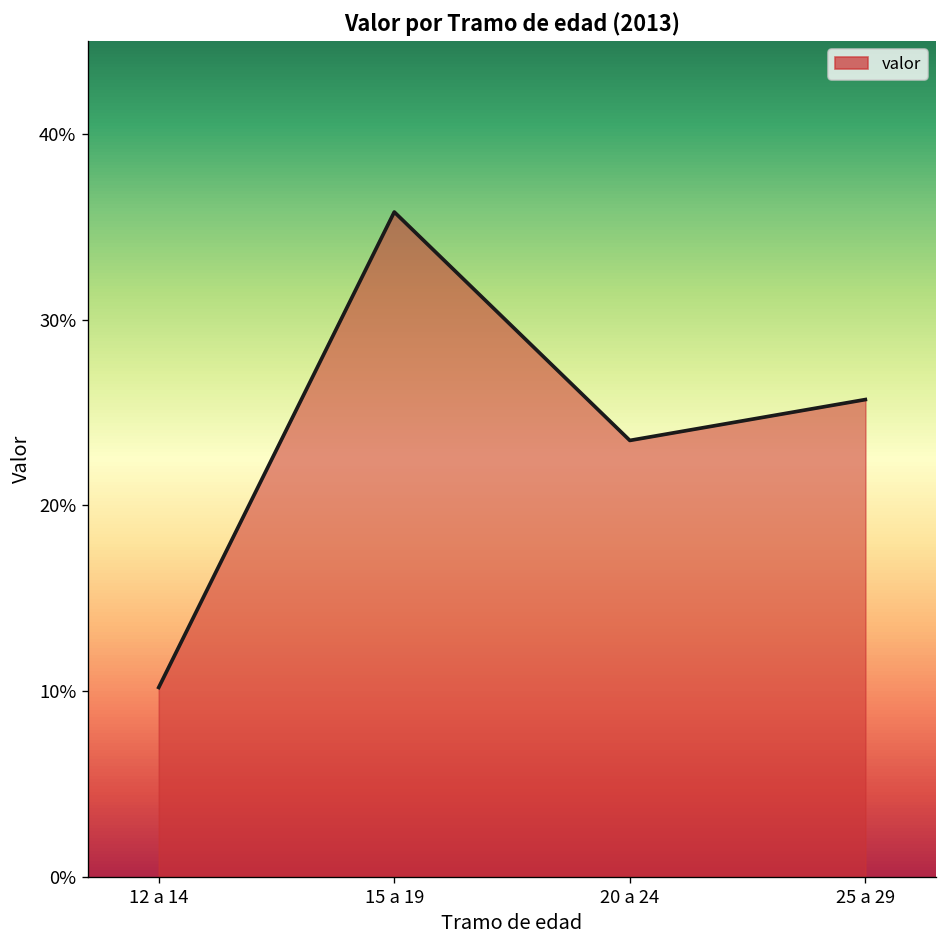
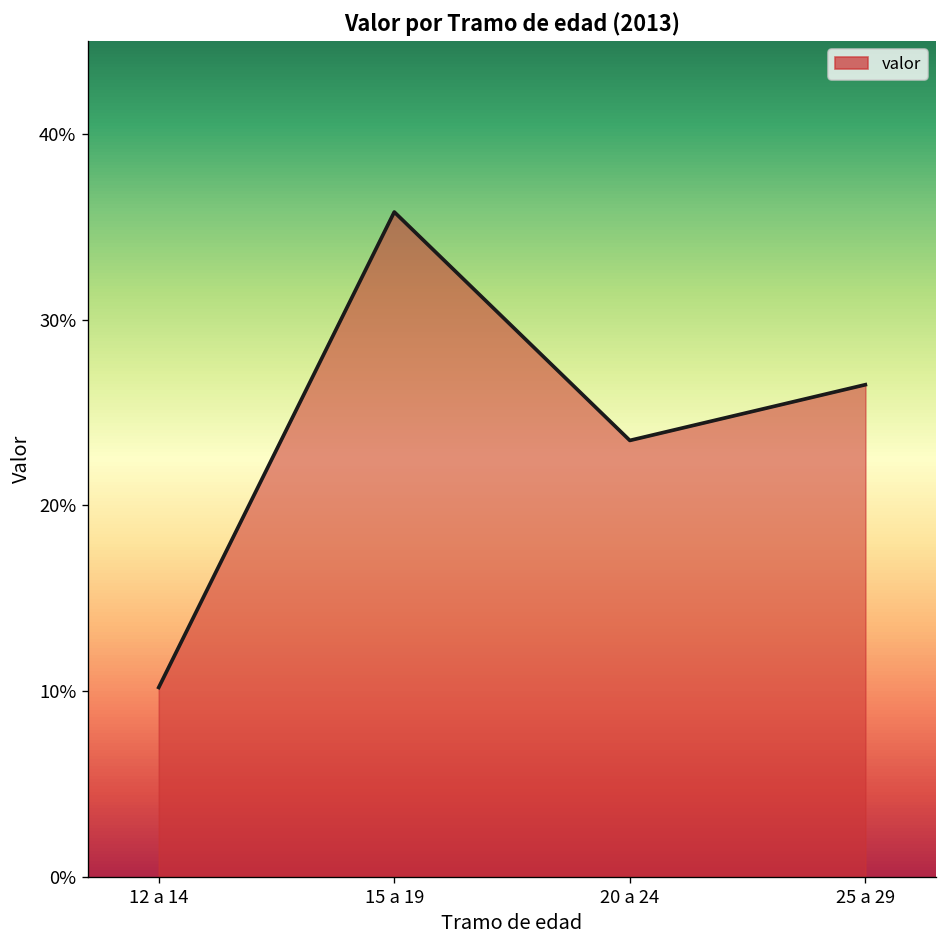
25 a 29: 25.7% -> 26.5%
